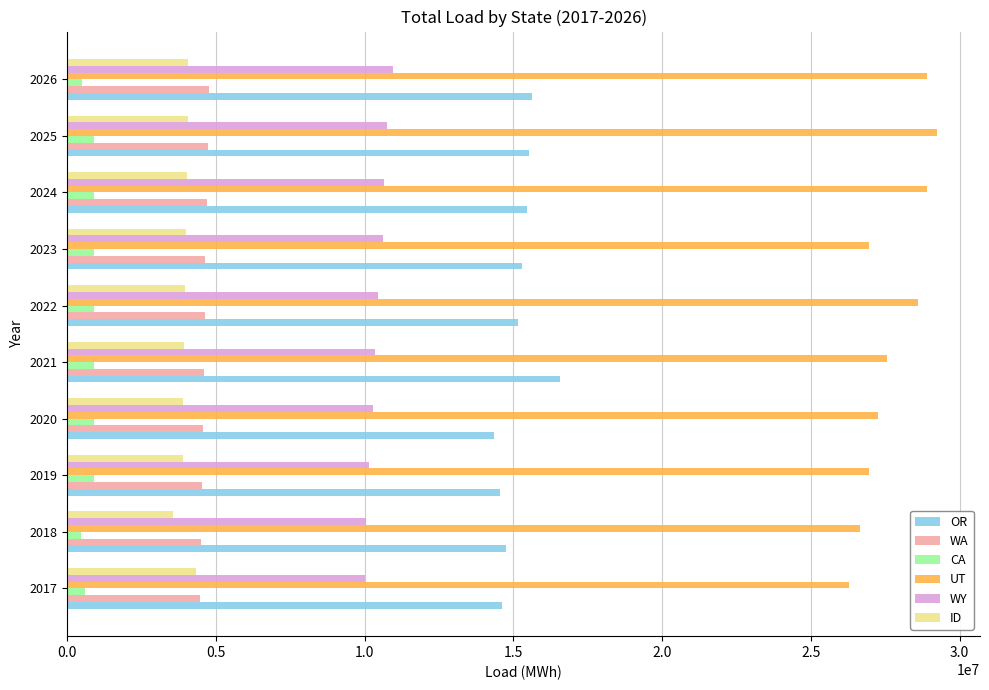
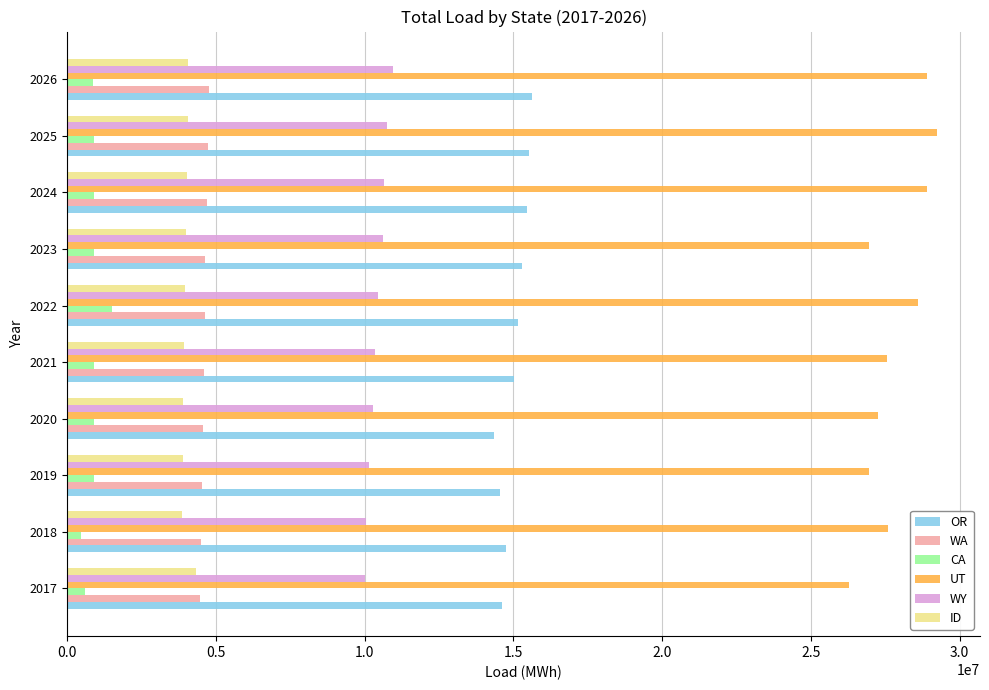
CA, 2026: 500000 -> 900000
CA, 2022: 900000 -> 1500000
OR, 2021: 16600000 -> 15000000
ID, 2018: 3600000 -> 3800000
UT, 2018: 26600000 -> 27600000
